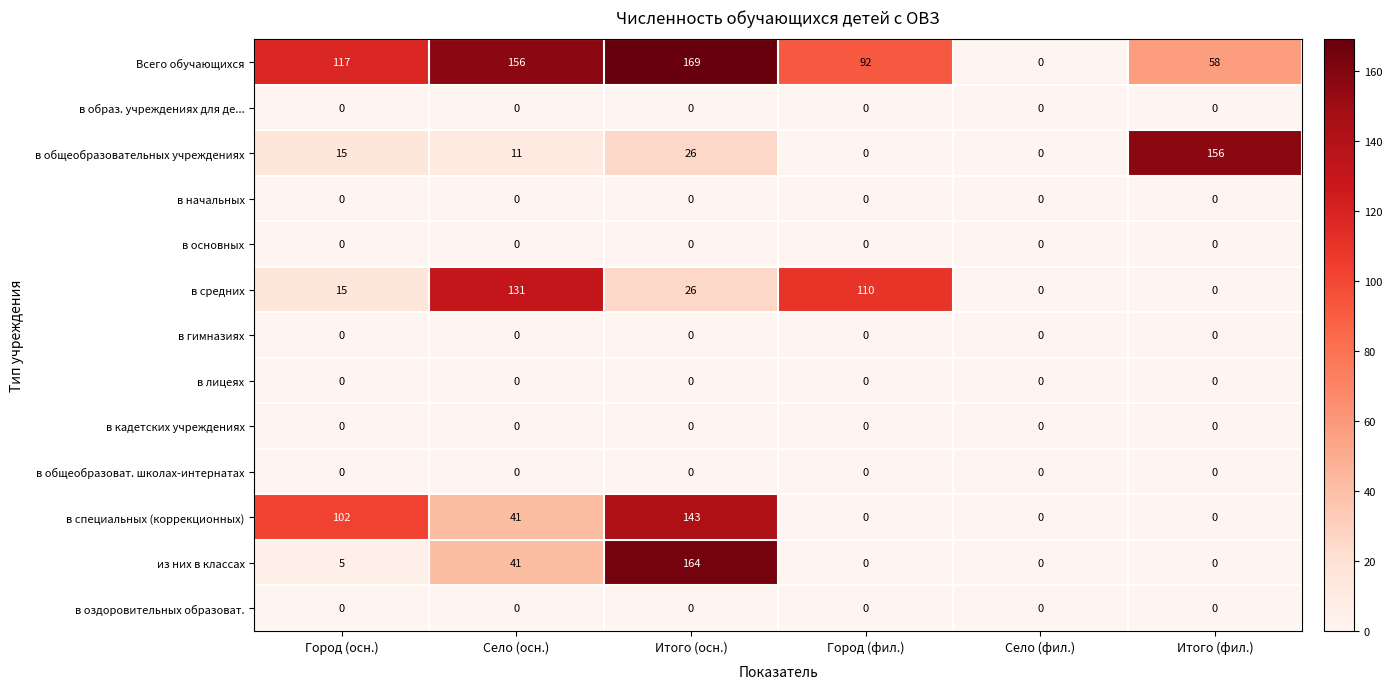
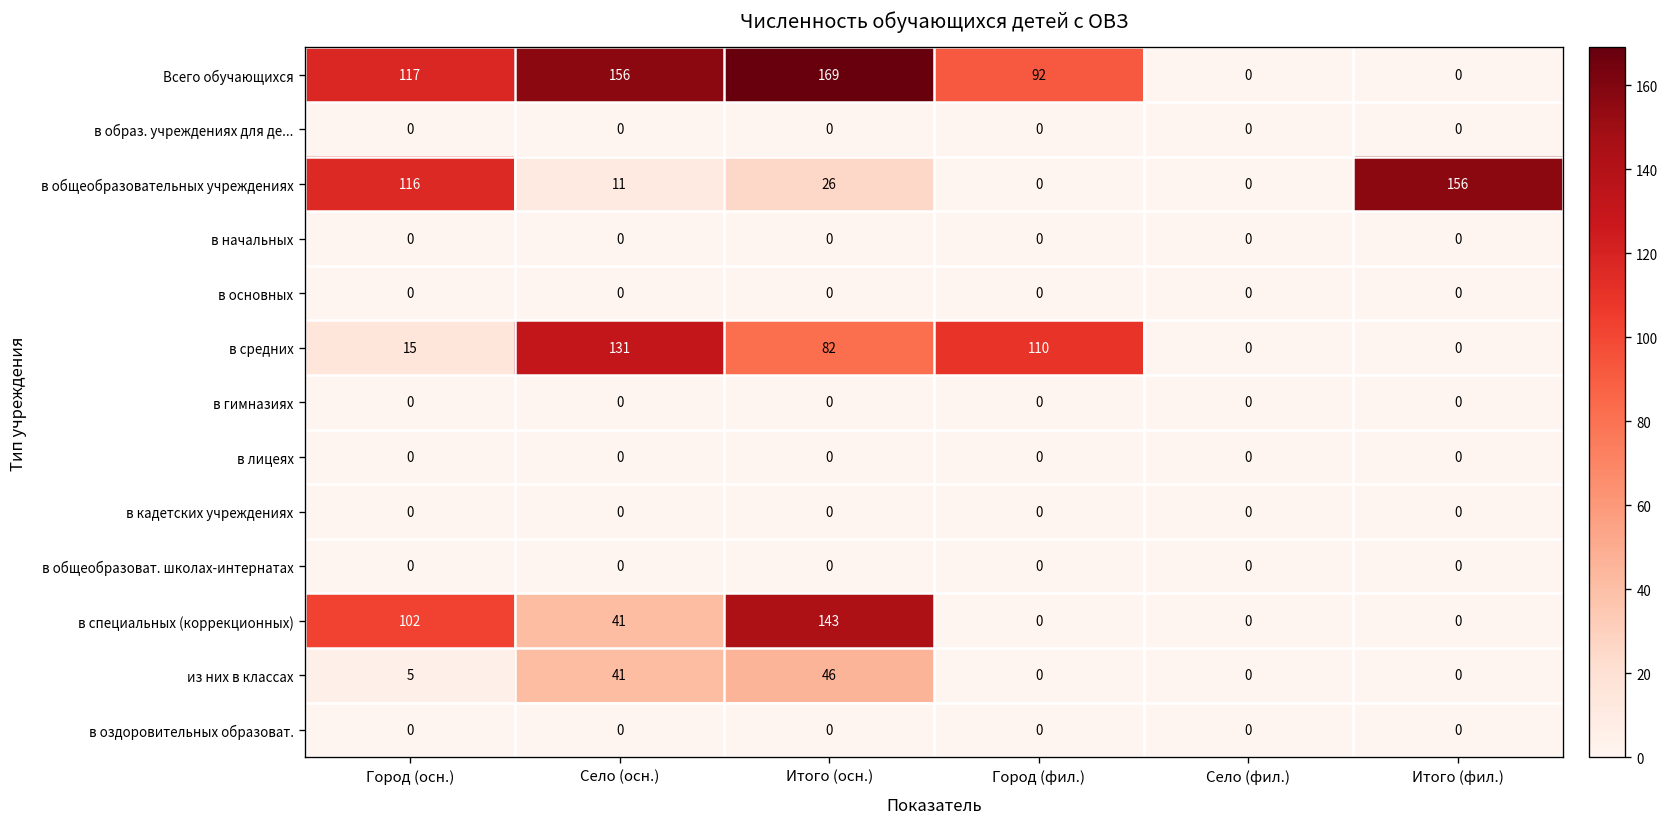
Всего обучающихся, Итого (фил.): 58 -> 0
в общеобразовательных учреждениях, Город (осн.): 15 -> 116
в средних, Итого (осн.): 26 -> 82
из них в классах, Итого (осн.): 164 -> 46
